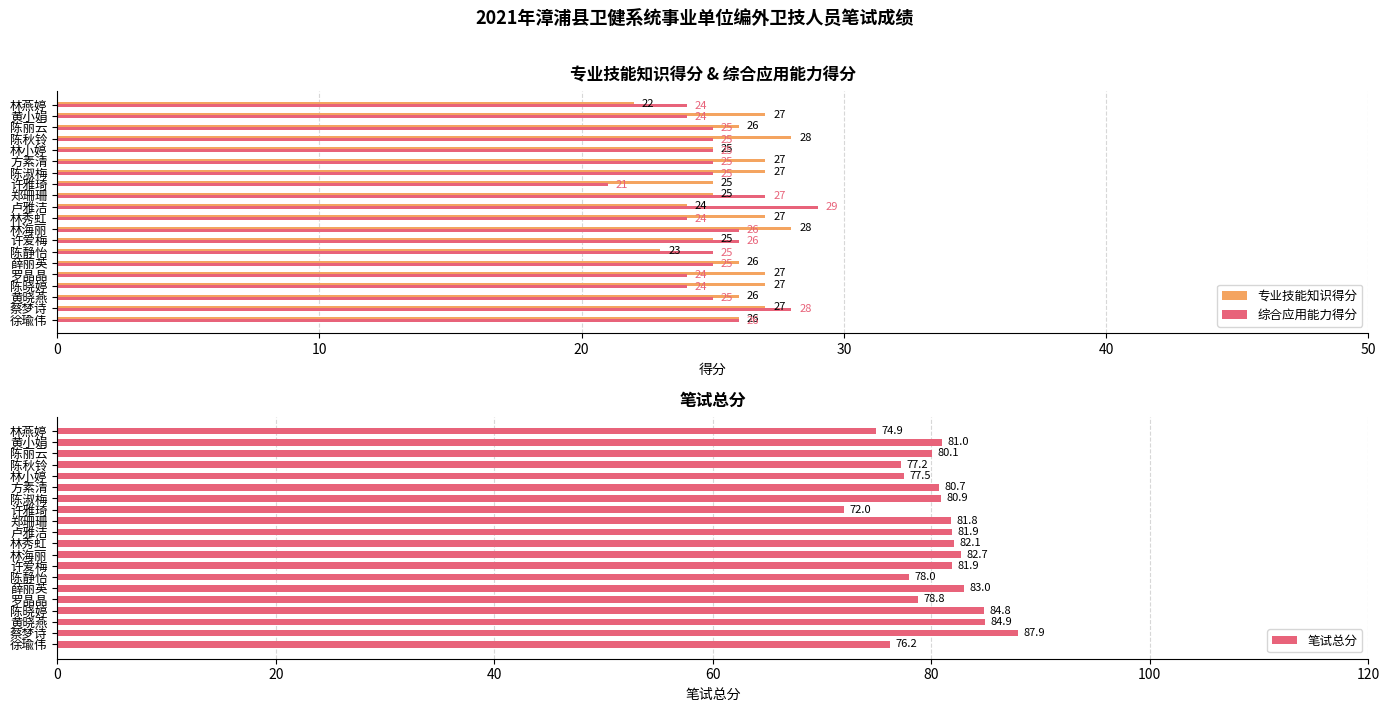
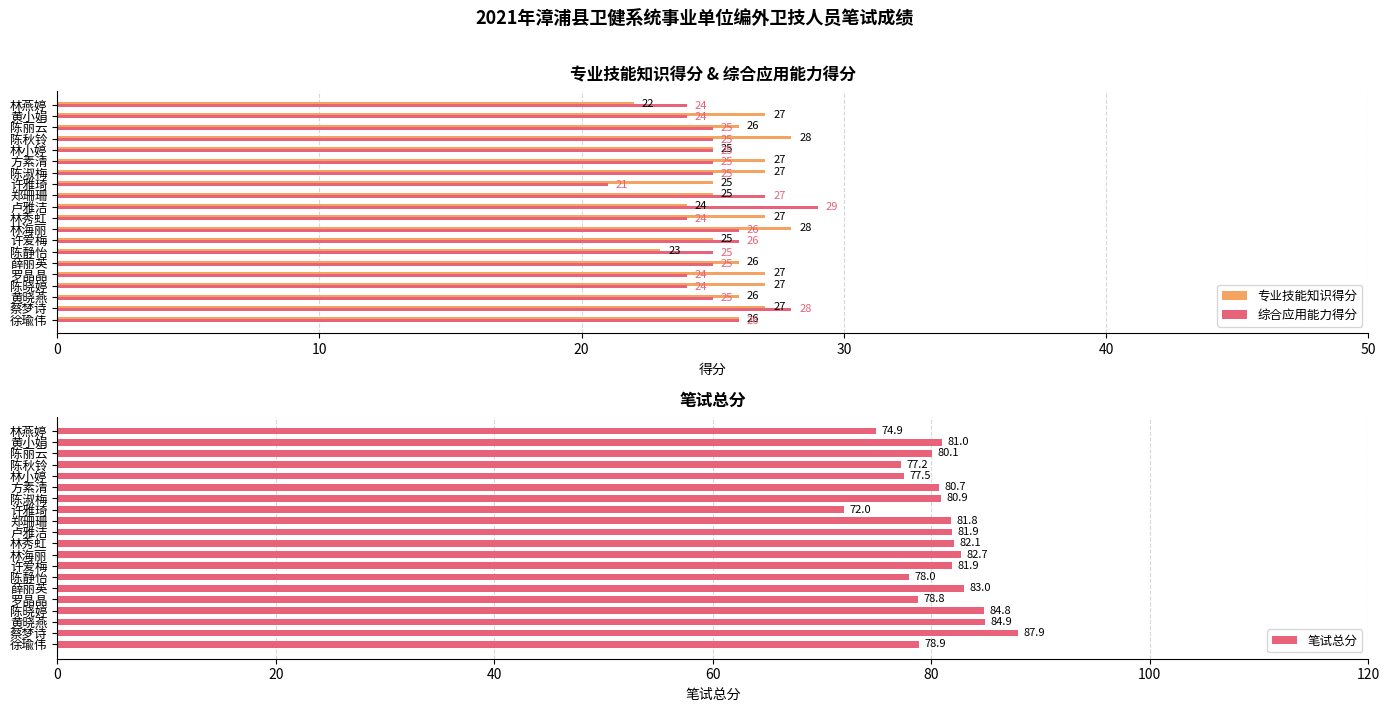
笔试总分, 徐瑜伟: 76.2 -> 78.9
